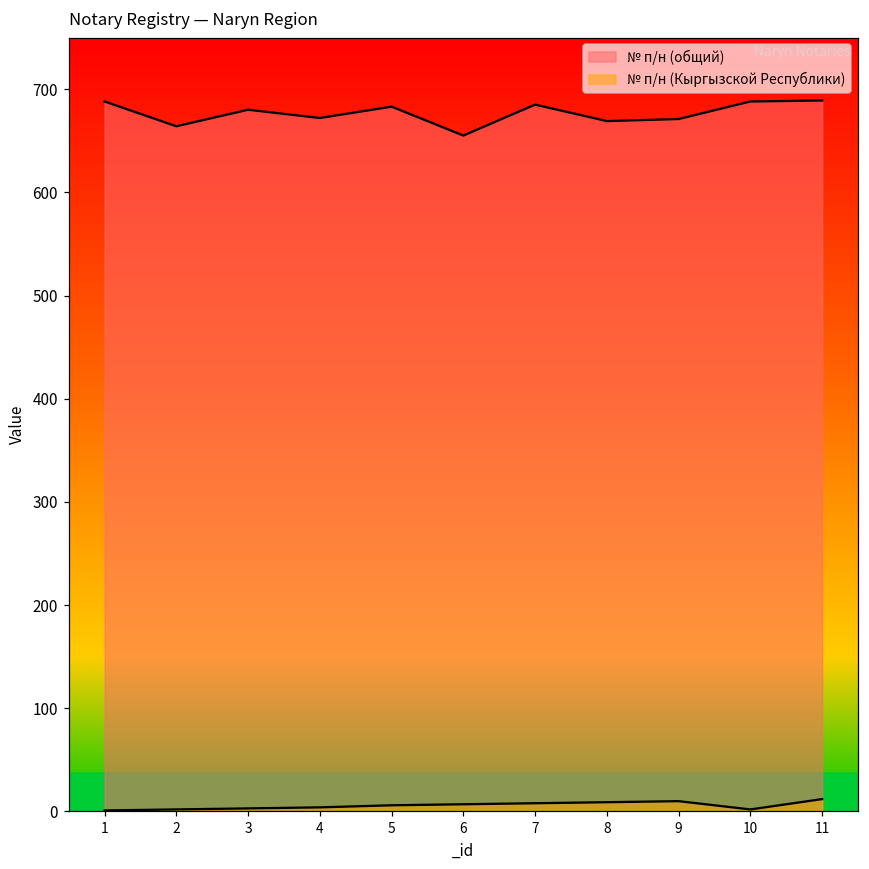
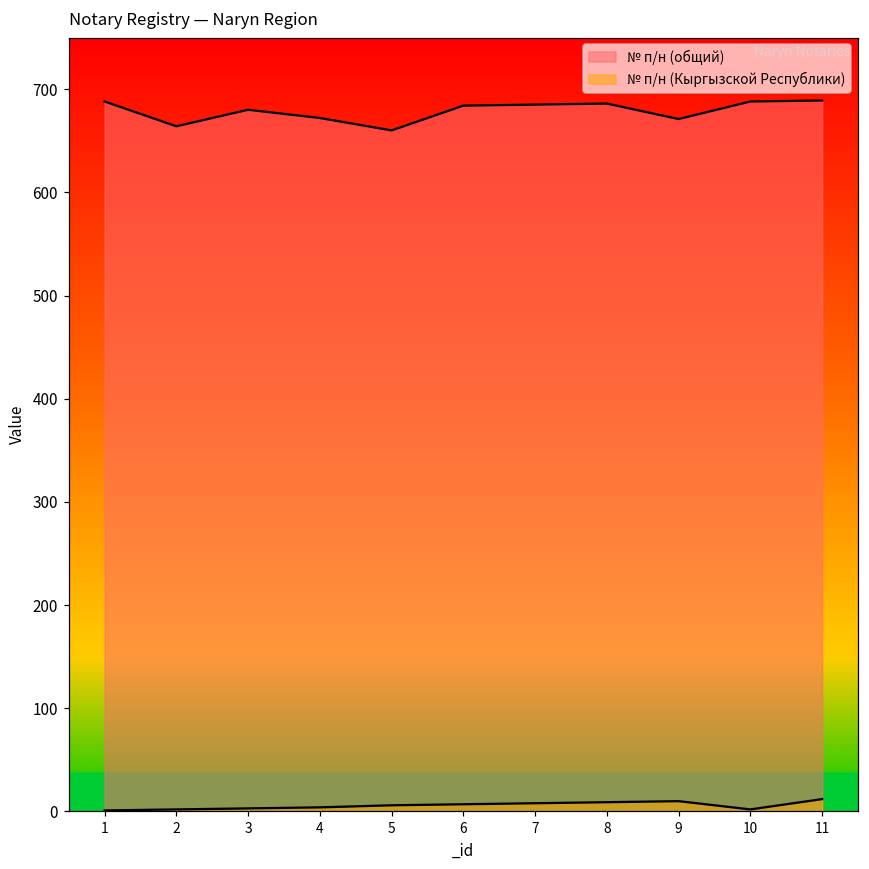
№ п/н (общий), 5: 680 -> 660
№ п/н (общий), 6: 660 -> 680
№ п/н (общий), 8: 670 -> 690
